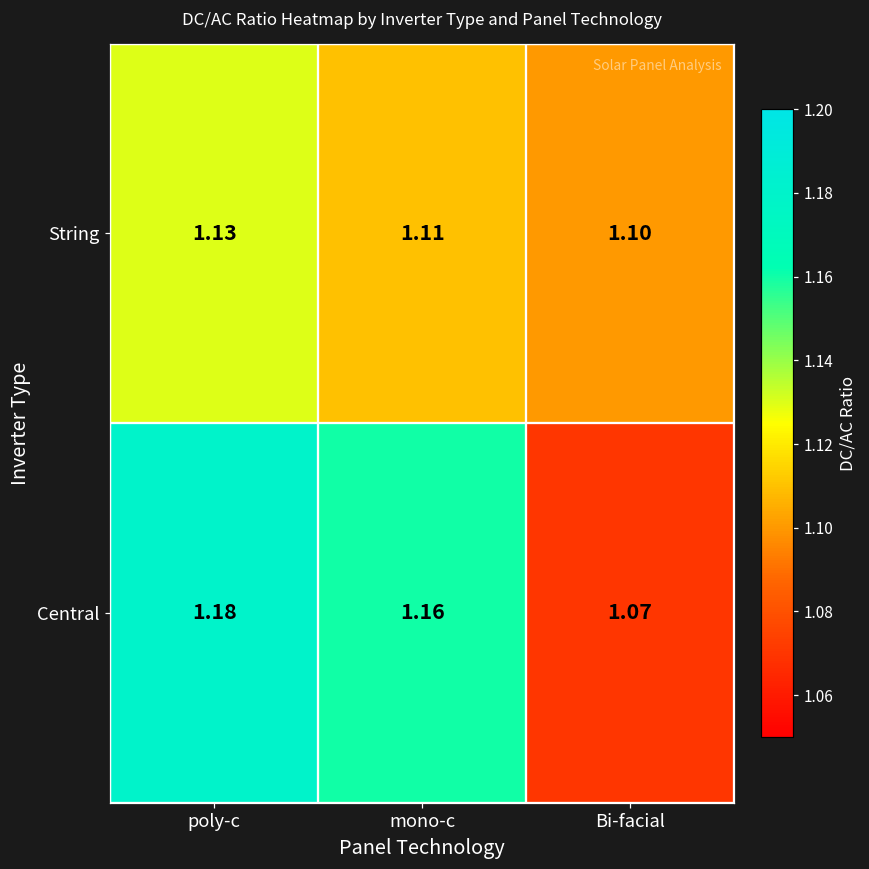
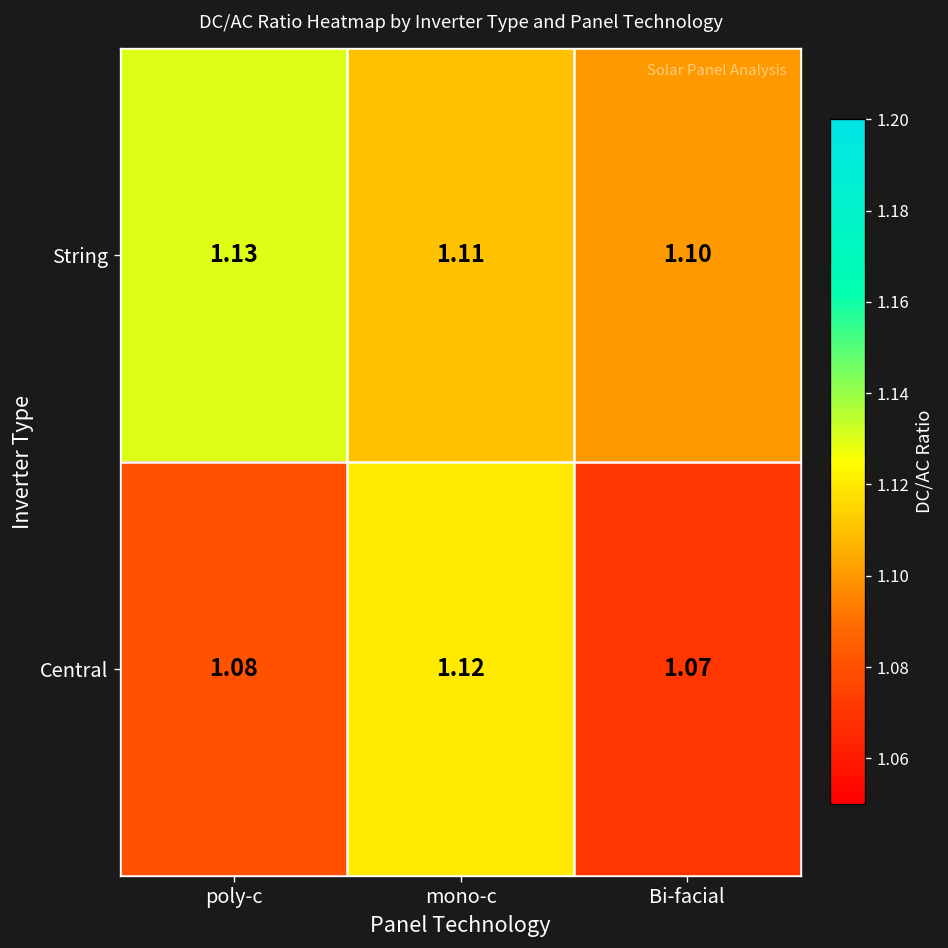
Central, poly-c: 1.18 -> 1.08
Central, mono-c: 1.16 -> 1.12
